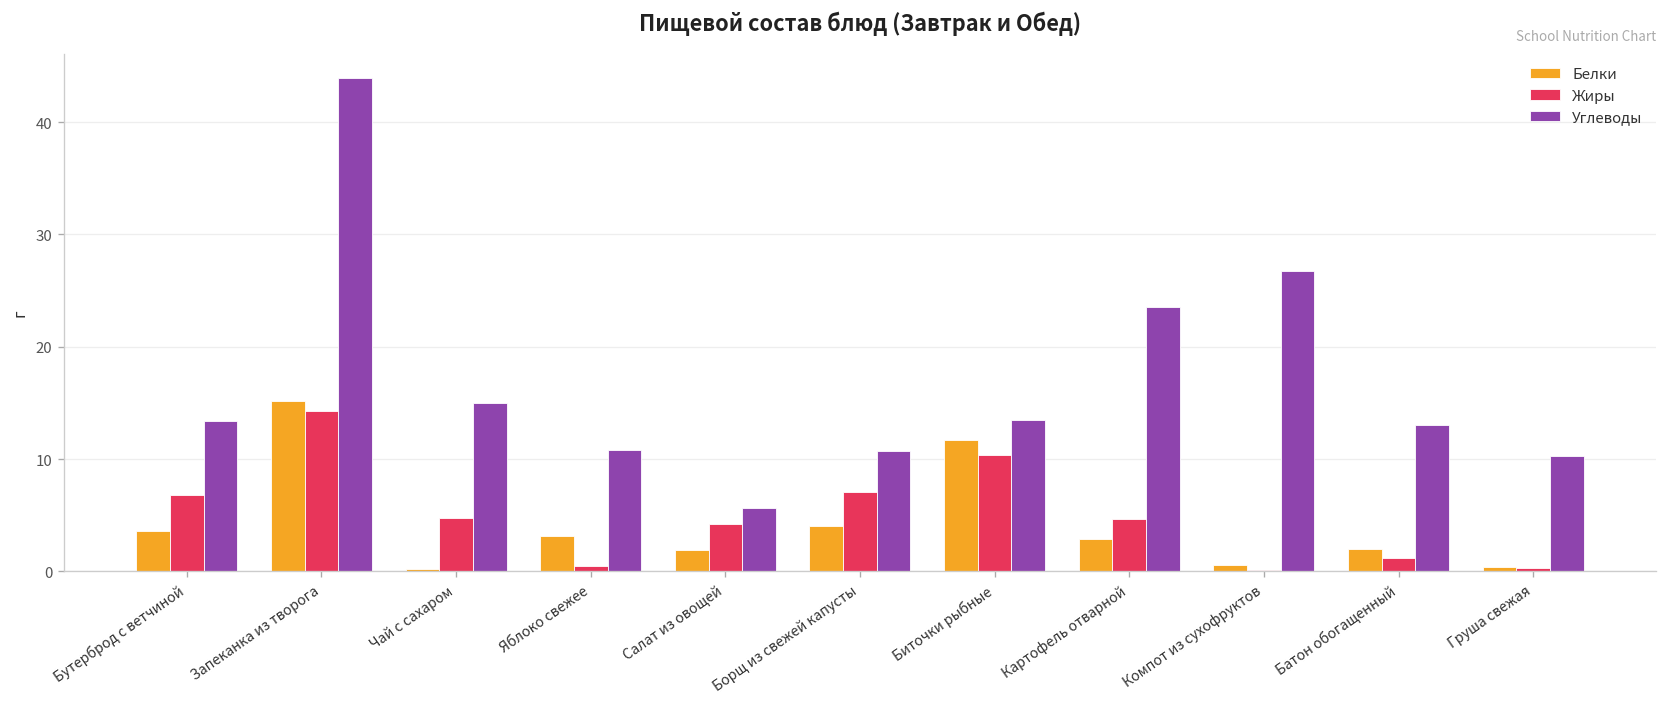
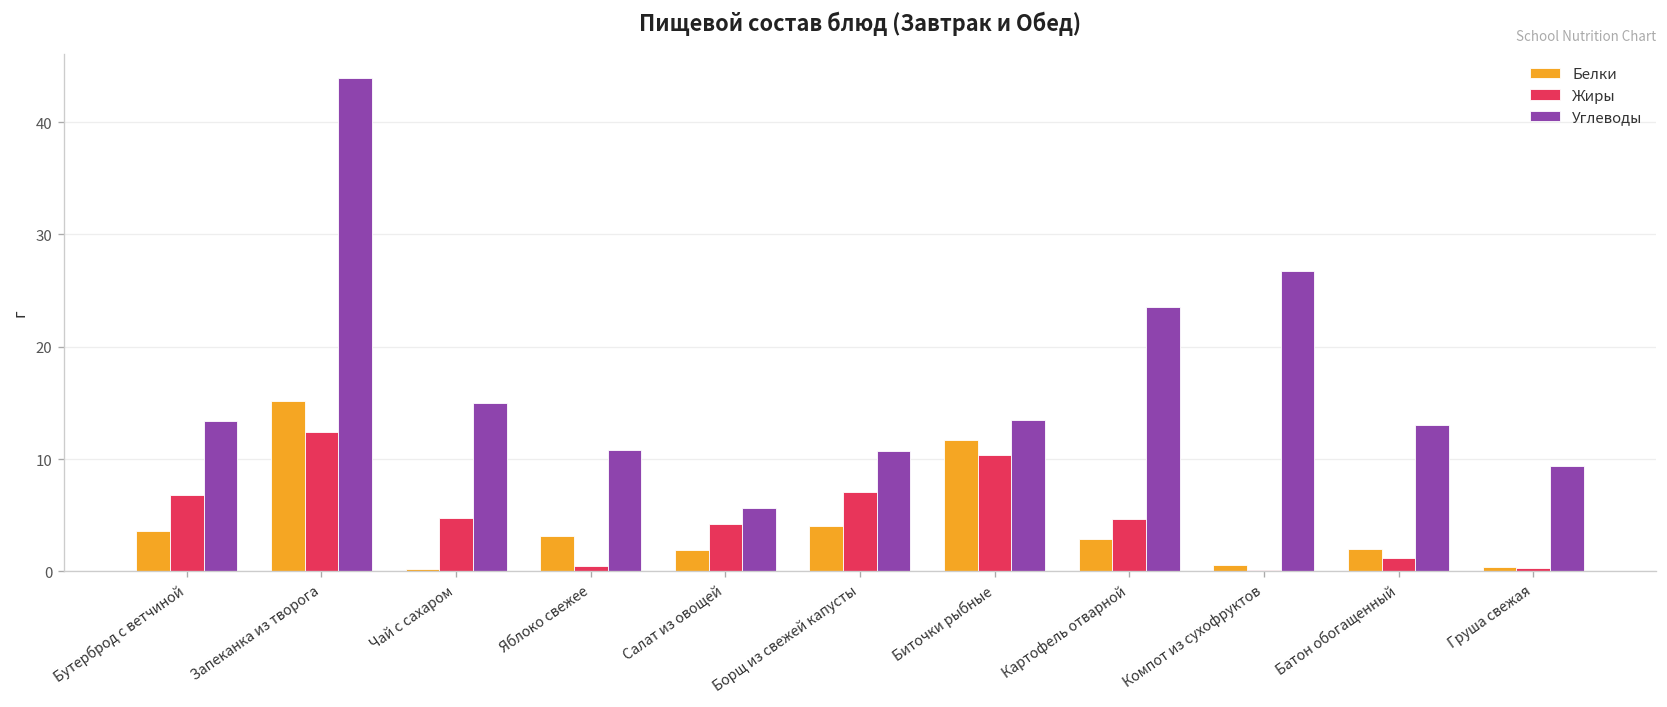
Жиры, Запеканка из творога: 14 -> 12
Углеводы, Груша свежая: 10 -> 9
